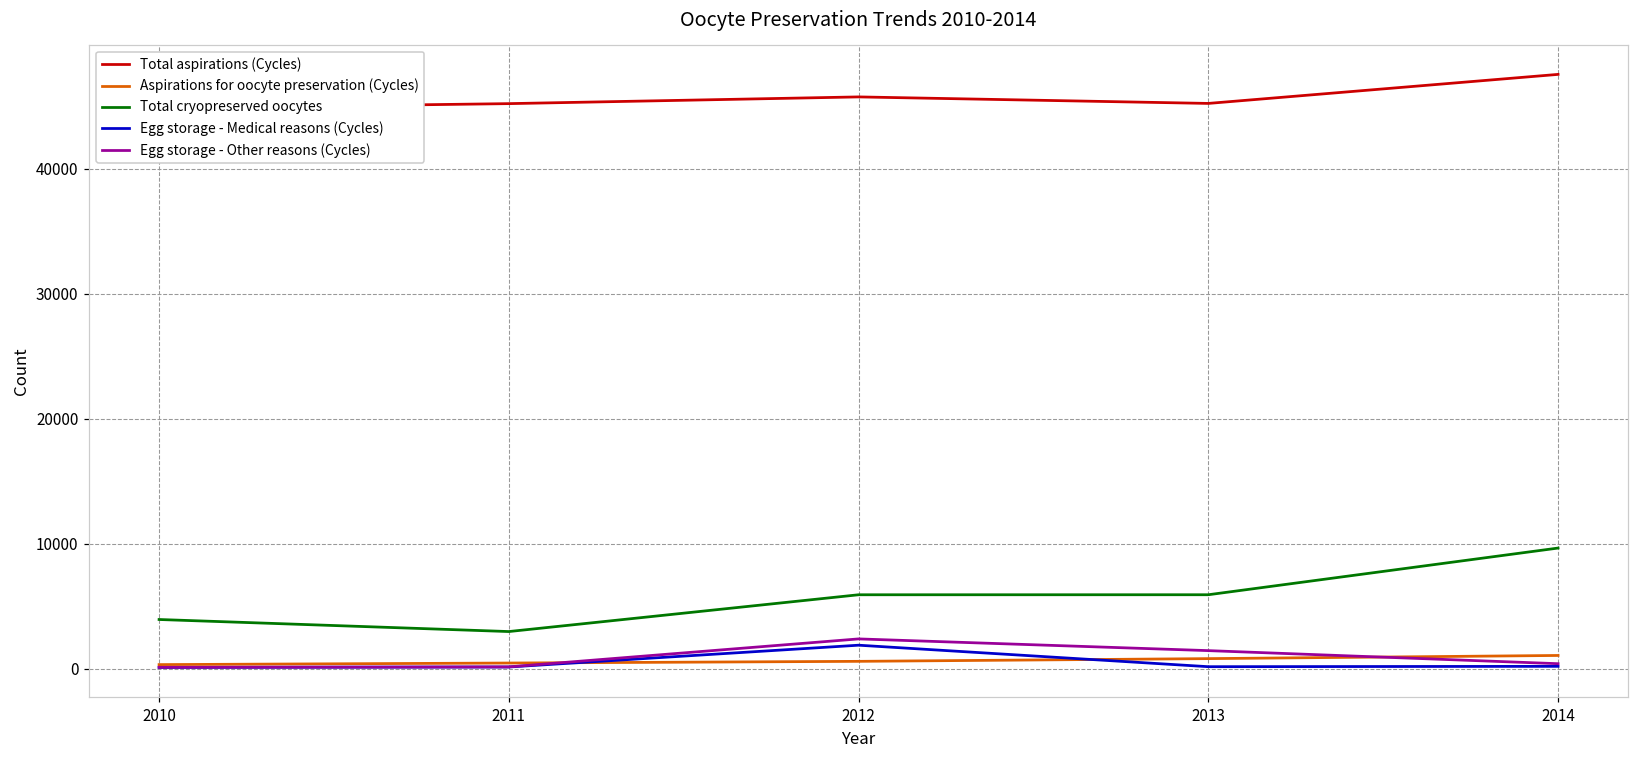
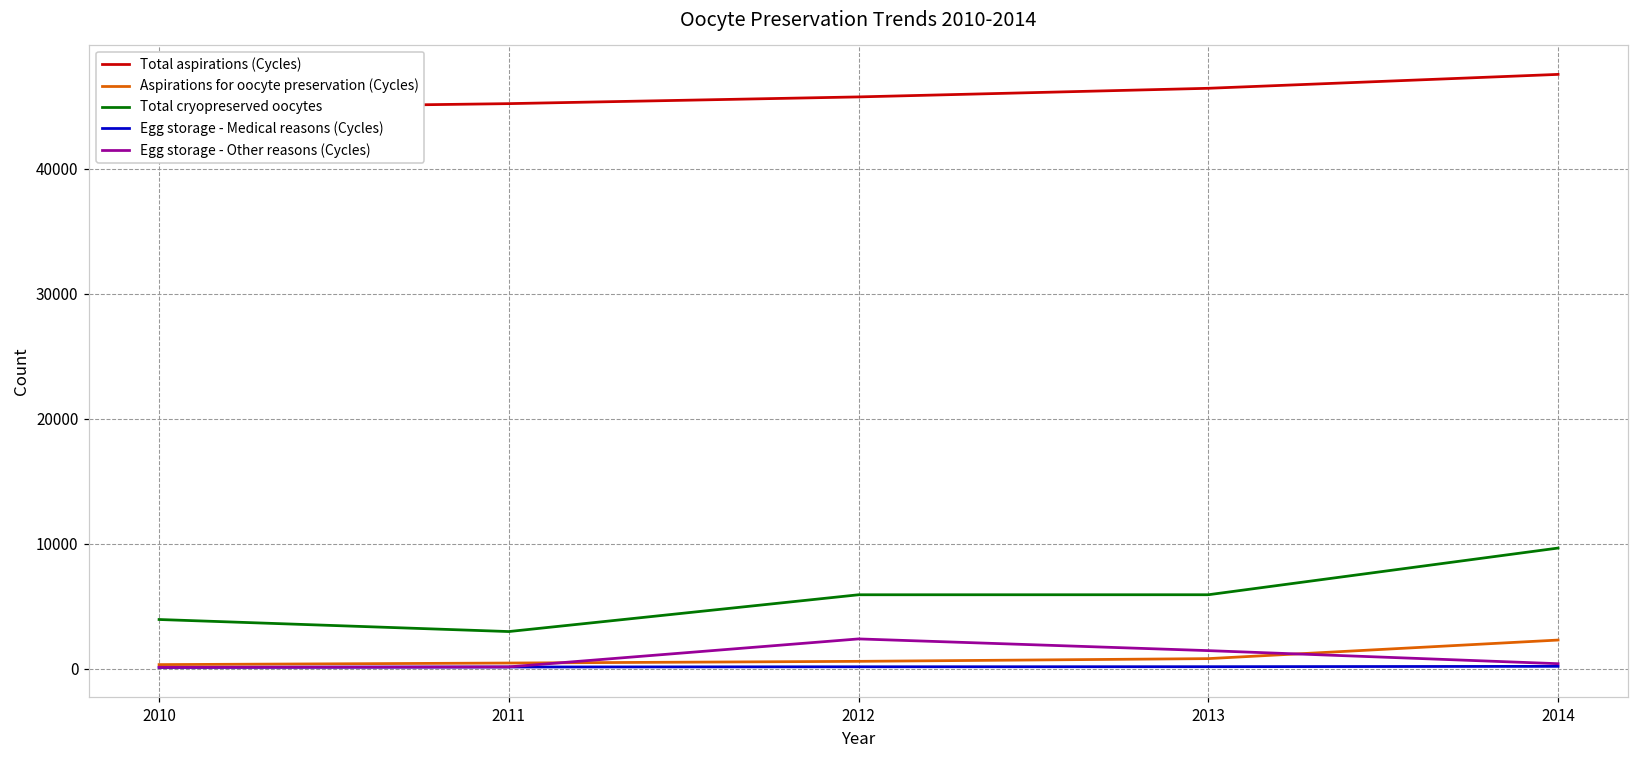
Egg storage - Medical reasons (Cycles), 2012: 1900 -> 200
Total aspirations (Cycles), 2013: 45200 -> 46400
Aspirations for oocyte preservation (Cycles), 2014: 1100 -> 2300
